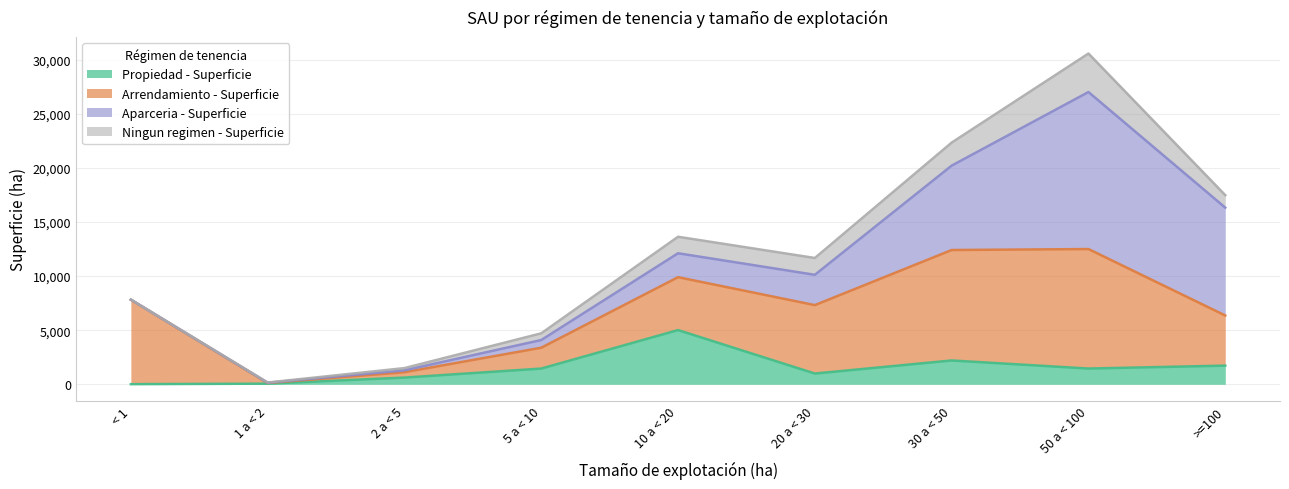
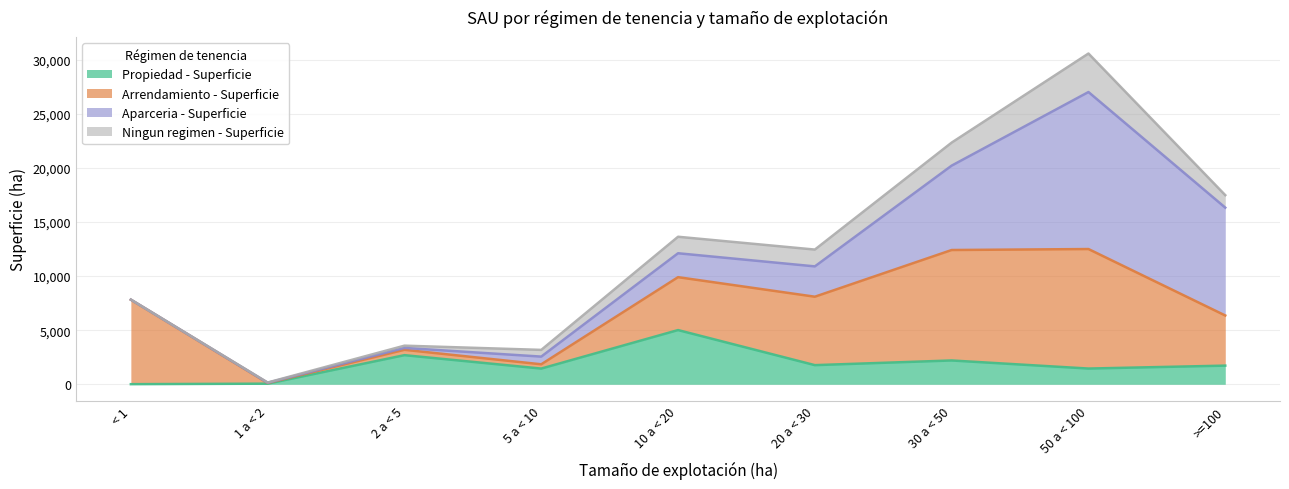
Propiedad - Superficie, 2 a < 5: 600 -> 2,700
Arrendamiento - Superficie, 5 a < 10: 1,900 -> 400
Propiedad - Superficie, 20 a < 30: 1,000 -> 1,800
